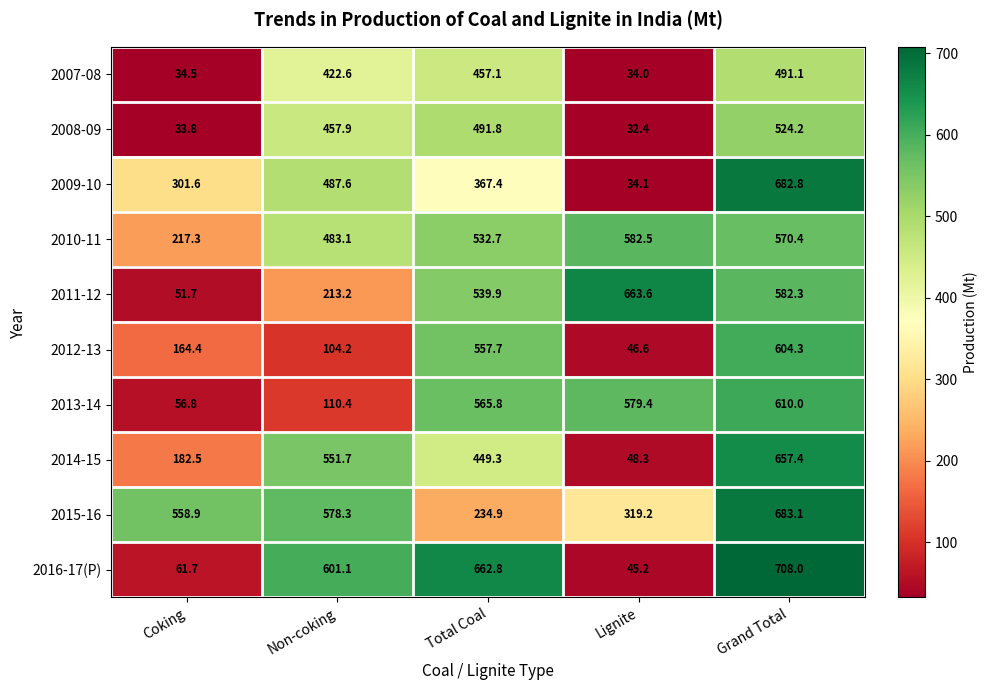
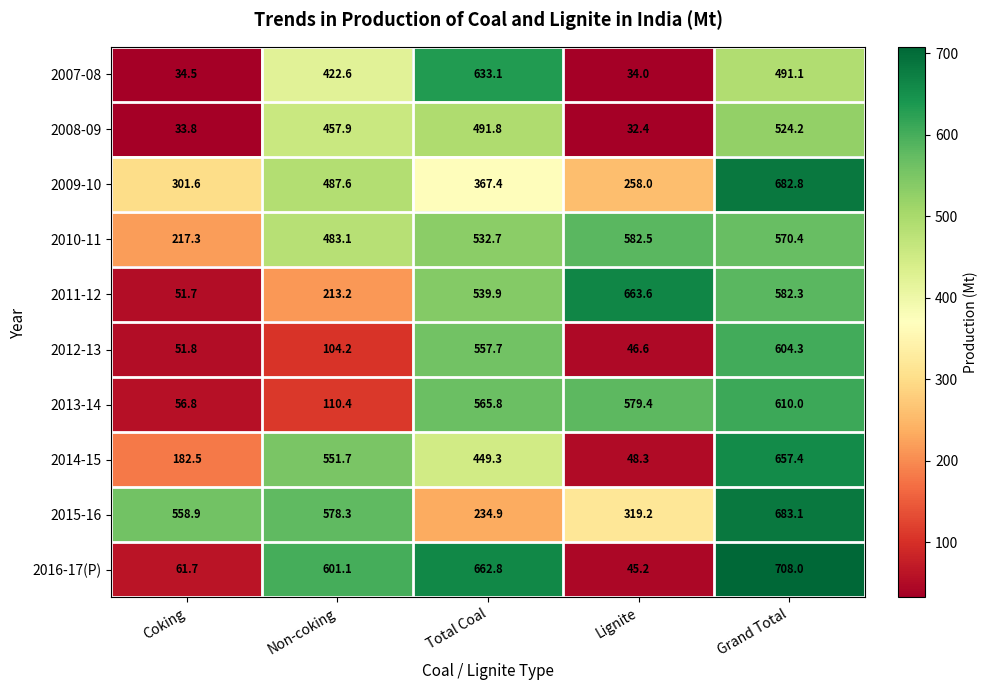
2007-08, Total Coal: 457.1 -> 633.1
2009-10, Lignite: 34.1 -> 258.0
2012-13, Coking: 164.4 -> 51.8
